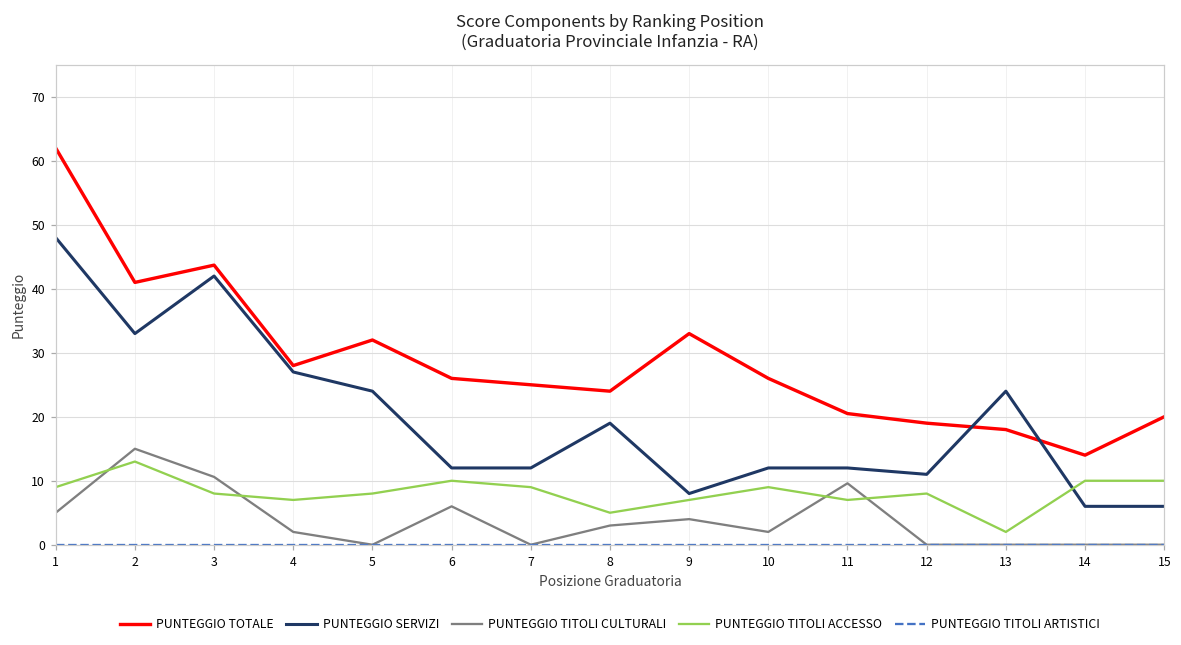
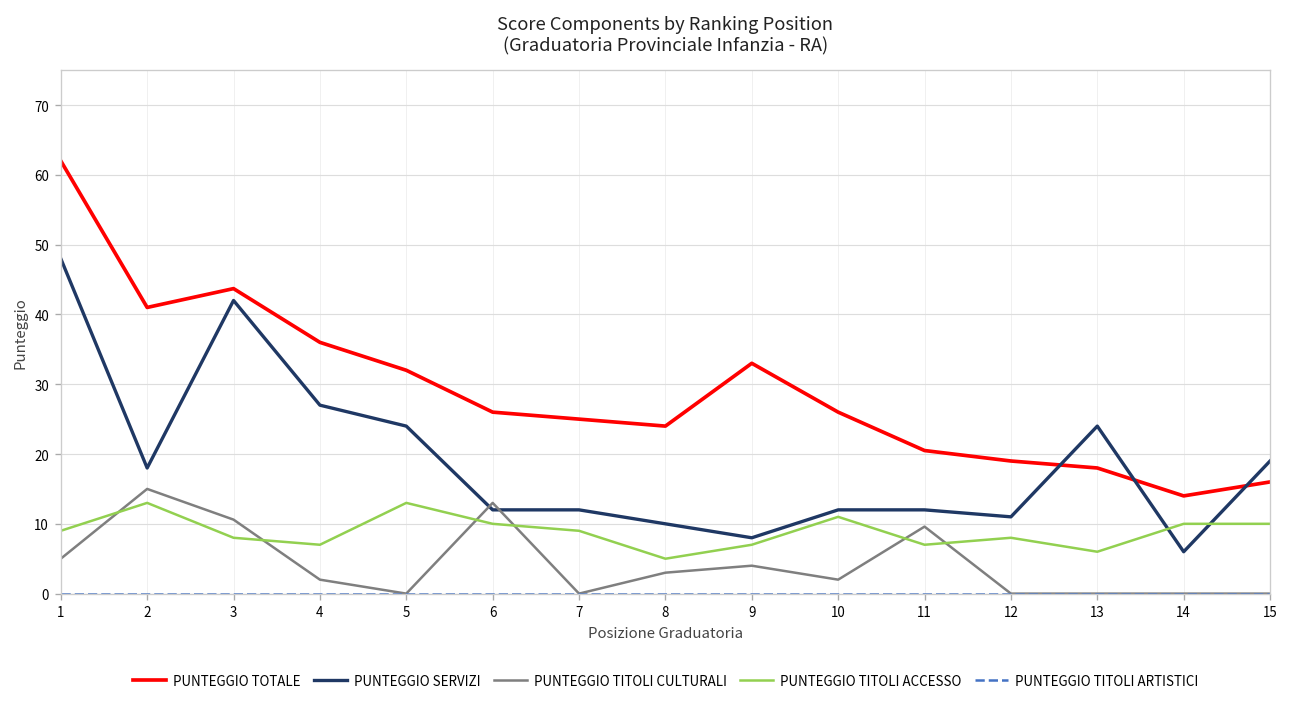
PUNTEGGIO SERVIZI, 2: 33 -> 18
PUNTEGGIO TOTALE, 4: 28 -> 36
PUNTEGGIO TITOLI ACCESSO, 5: 8 -> 13
PUNTEGGIO TITOLI CULTURALI, 6: 6 -> 13
PUNTEGGIO SERVIZI, 8: 19 -> 10
PUNTEGGIO TITOLI ACCESSO, 10: 9 -> 11
PUNTEGGIO TITOLI ACCESSO, 13: 2 -> 6
PUNTEGGIO TOTALE, 15: 20 -> 16
PUNTEGGIO SERVIZI, 15: 6 -> 19
